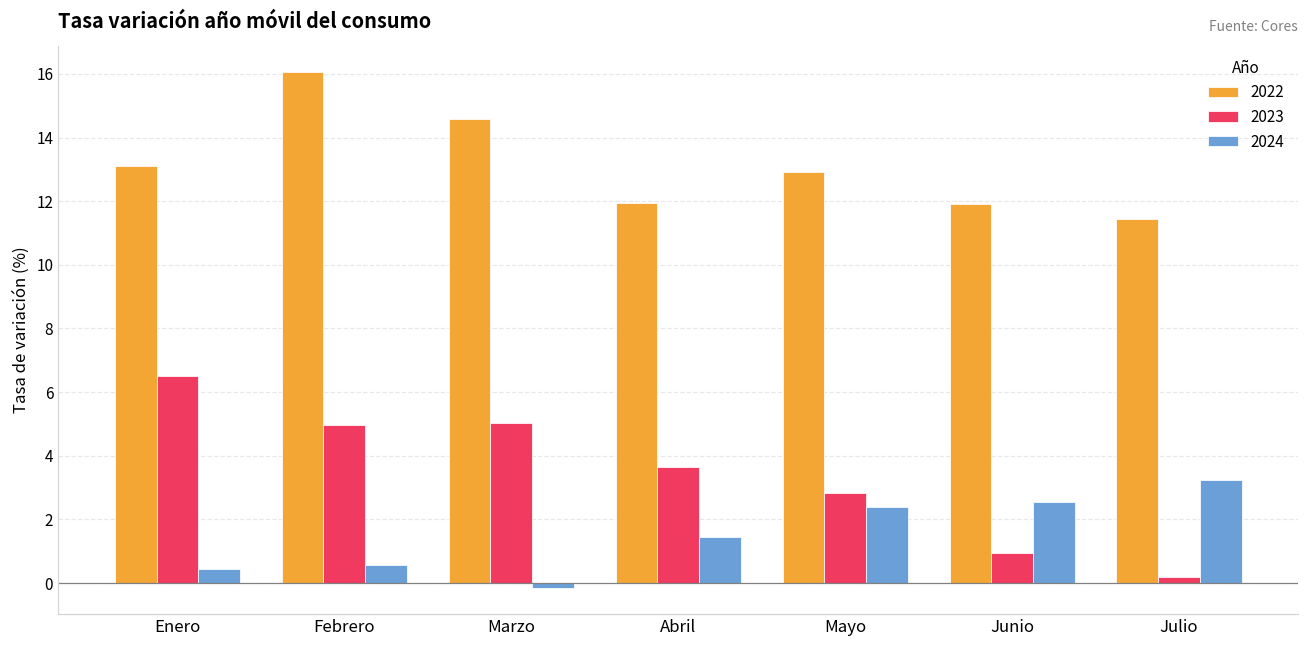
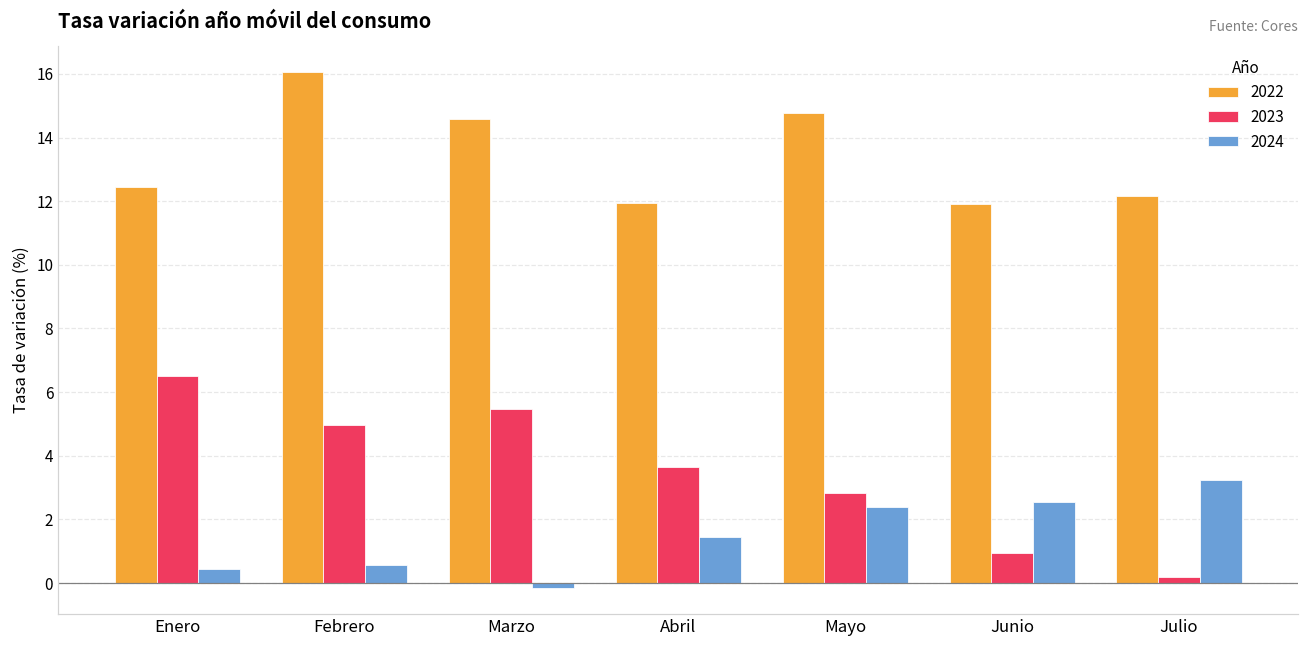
2022, Enero: 13.1 -> 12.5
2023, Marzo: 5.0 -> 5.5
2022, Mayo: 12.9 -> 14.8
2022, Julio: 11.4 -> 12.2
